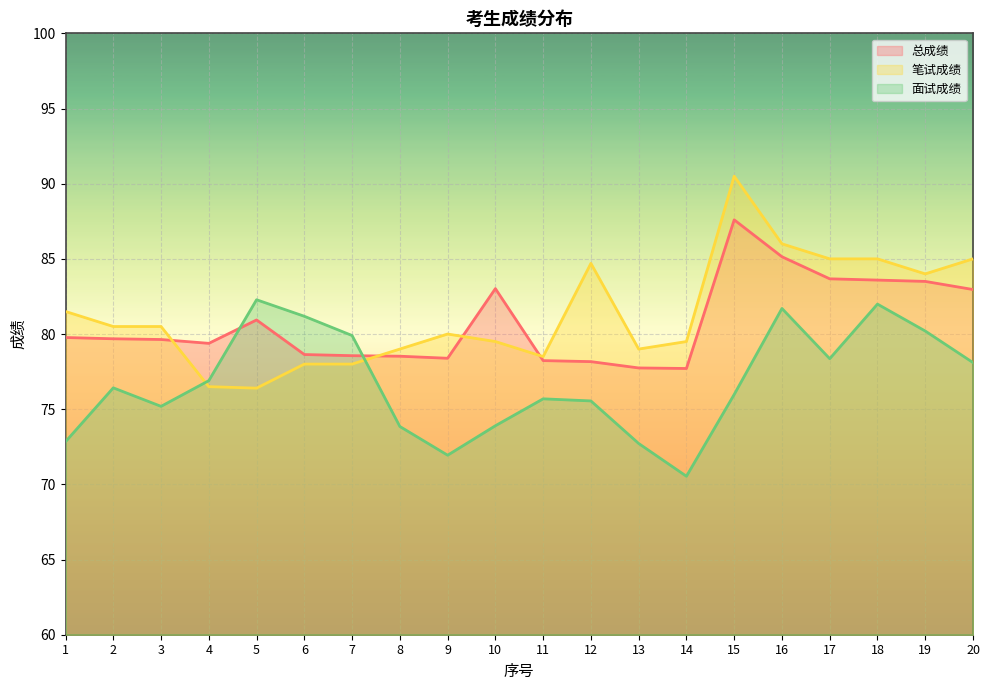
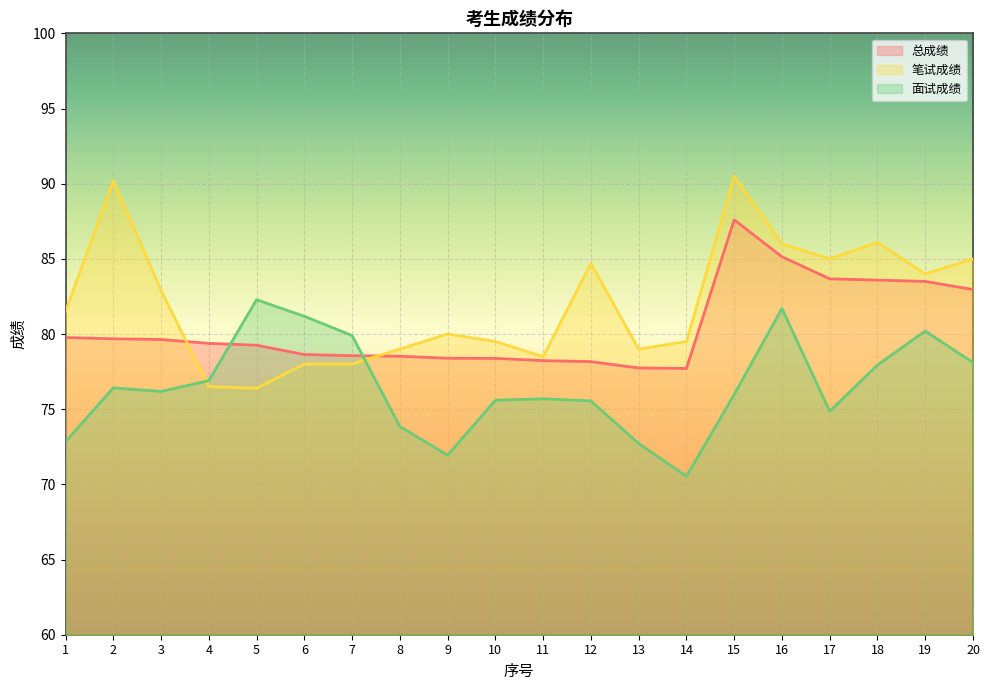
笔试成绩, 2: 80.5 -> 90.2
笔试成绩, 3: 80.5 -> 82.9
面试成绩, 3: 75.2 -> 76.2
总成绩, 5: 80.9 -> 79.3
总成绩, 10: 83.0 -> 78.4
面试成绩, 10: 73.9 -> 75.6
面试成绩, 17: 78.4 -> 74.9
笔试成绩, 18: 85.0 -> 86.1
面试成绩, 18: 82.0 -> 77.9
